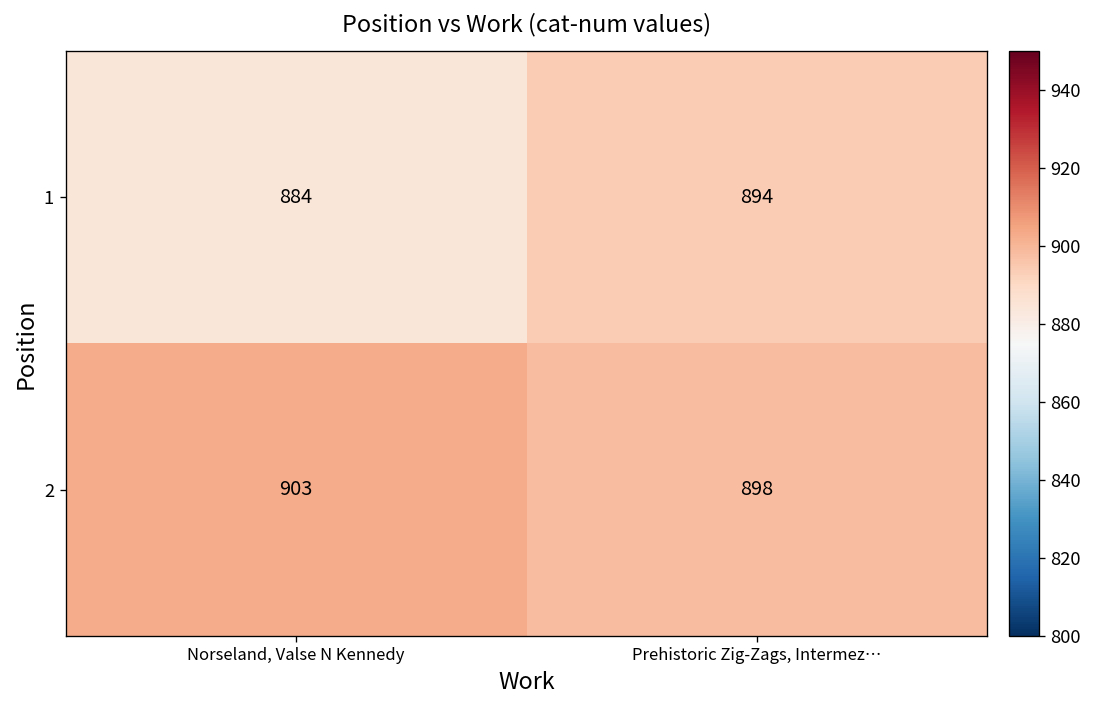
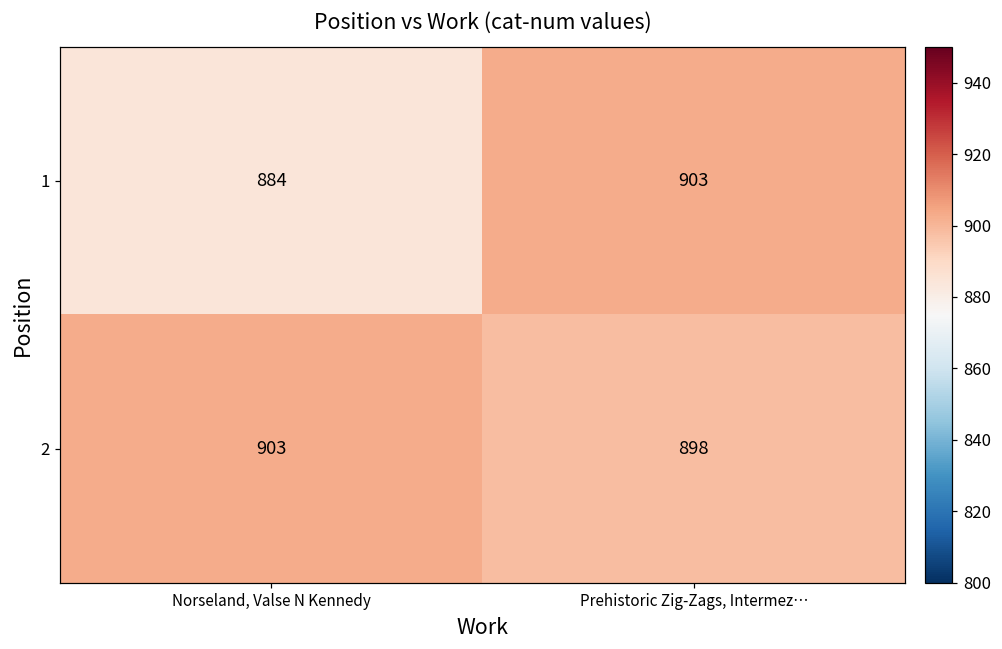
1, Prehistoric Zig-Zags, Intermez…: 894 -> 903
